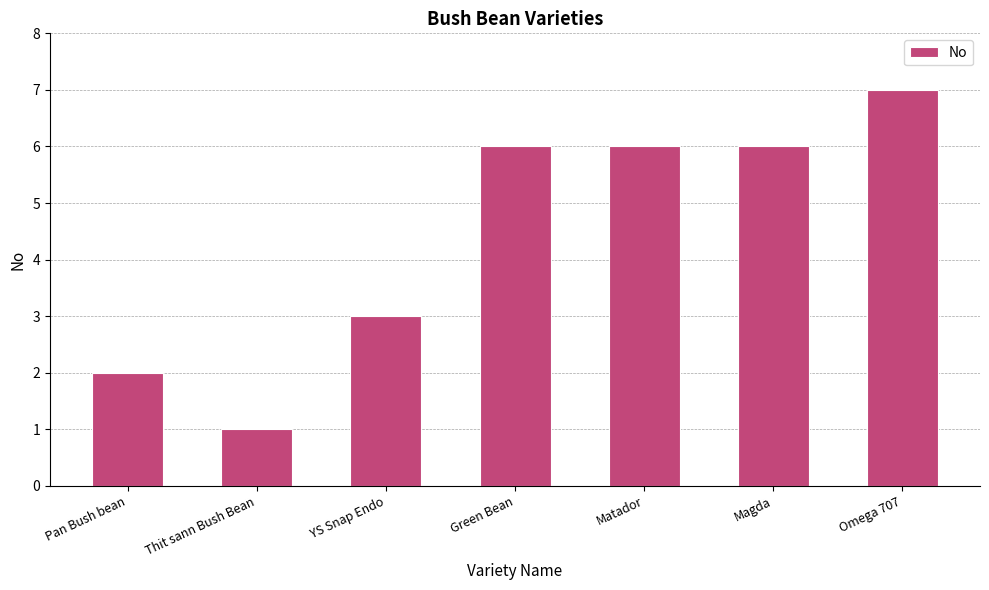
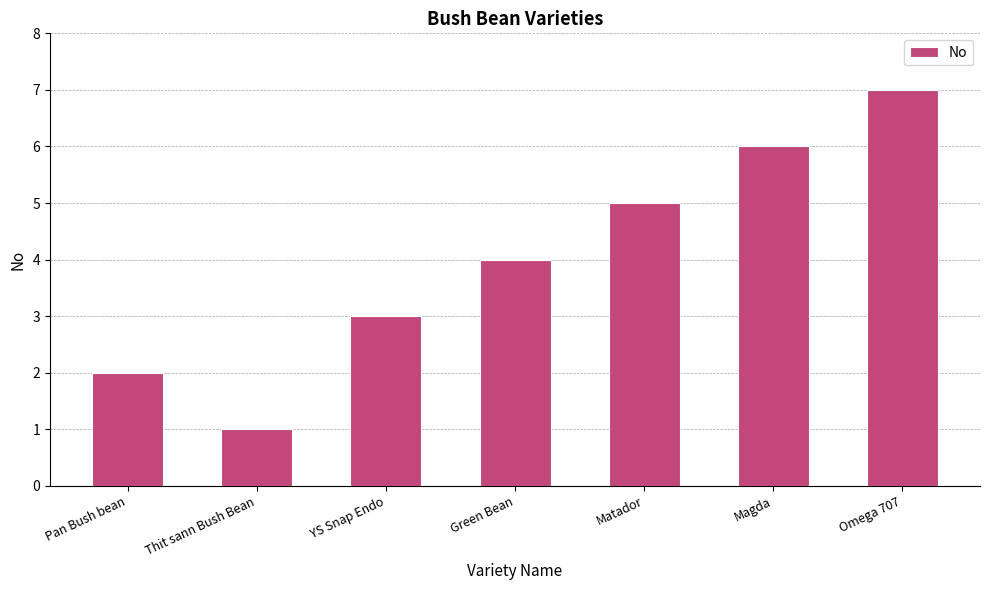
Green Bean: 6 -> 4
Matador: 6 -> 5
